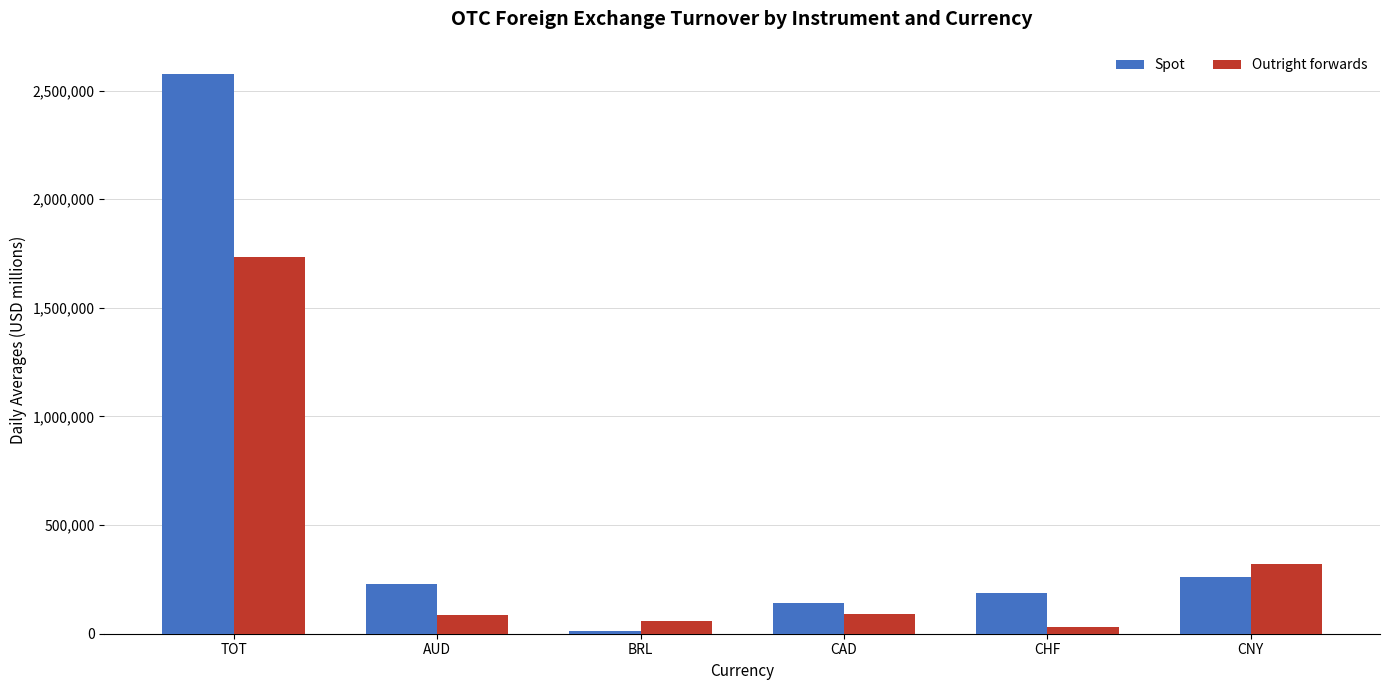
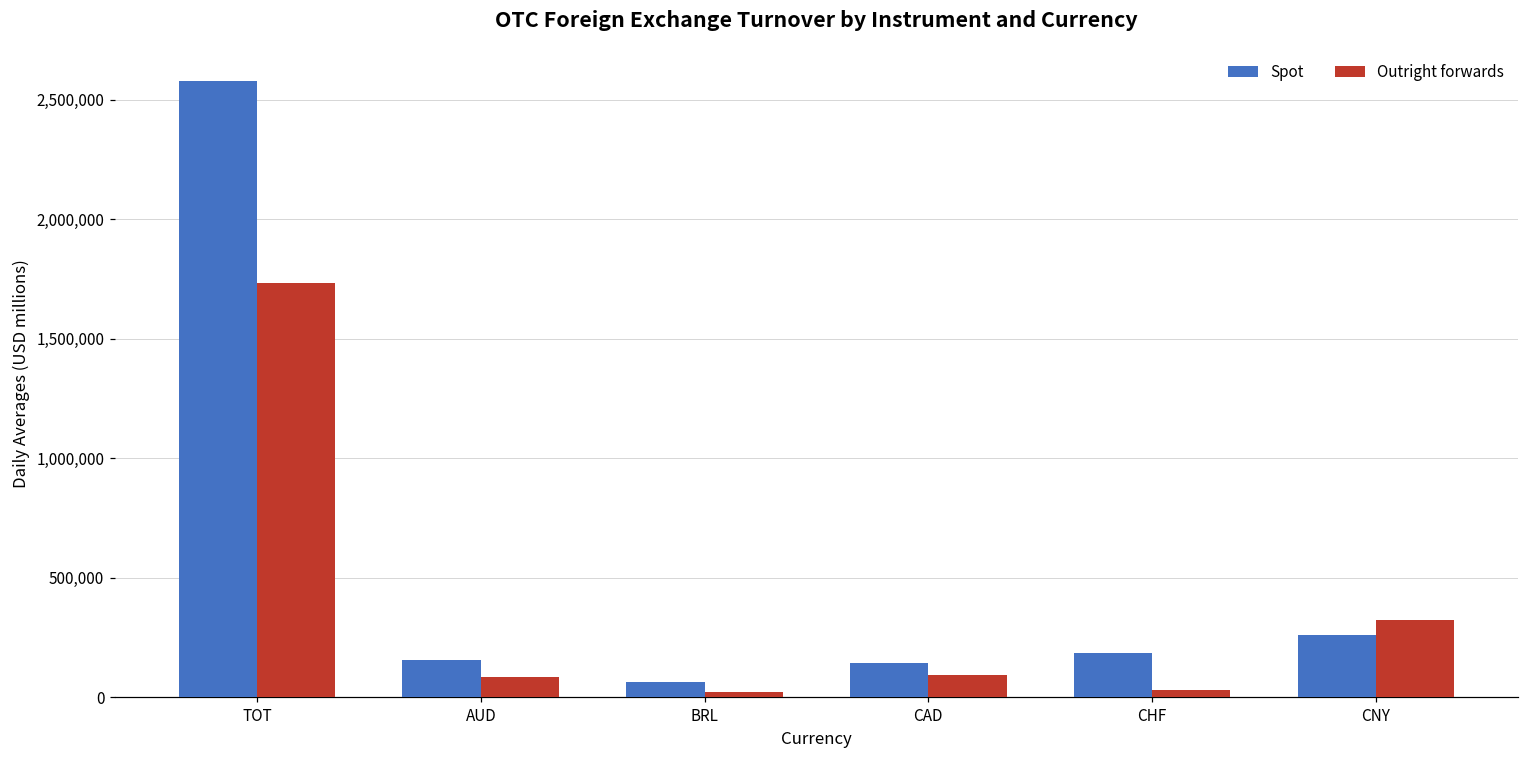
Spot, AUD: 230,000 -> 150,000
Spot, BRL: 10,000 -> 60,000
Outright forwards, BRL: 60,000 -> 20,000
